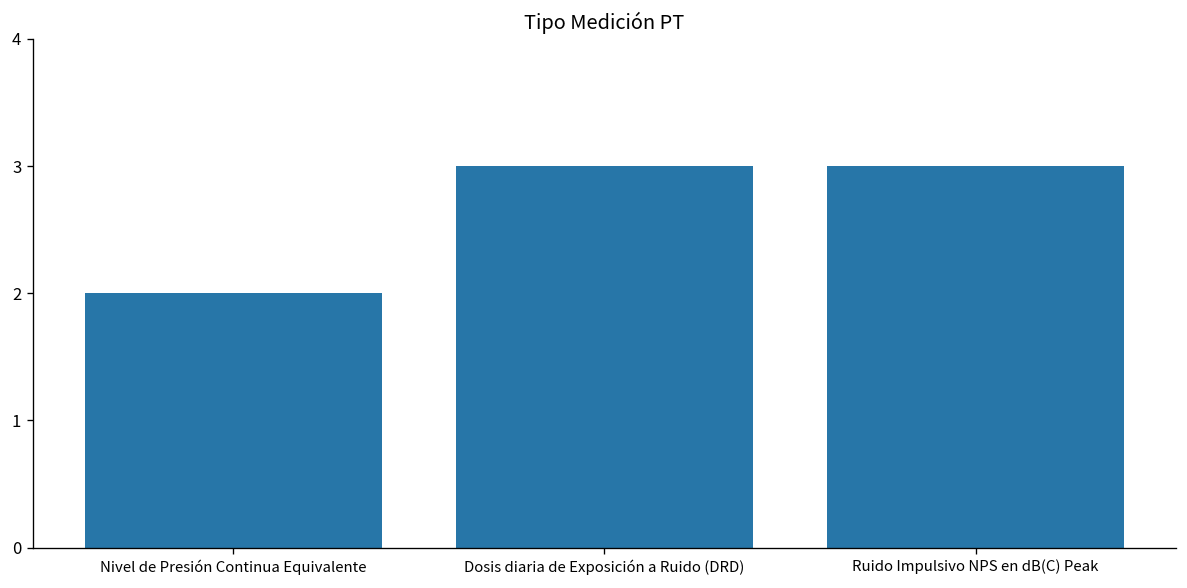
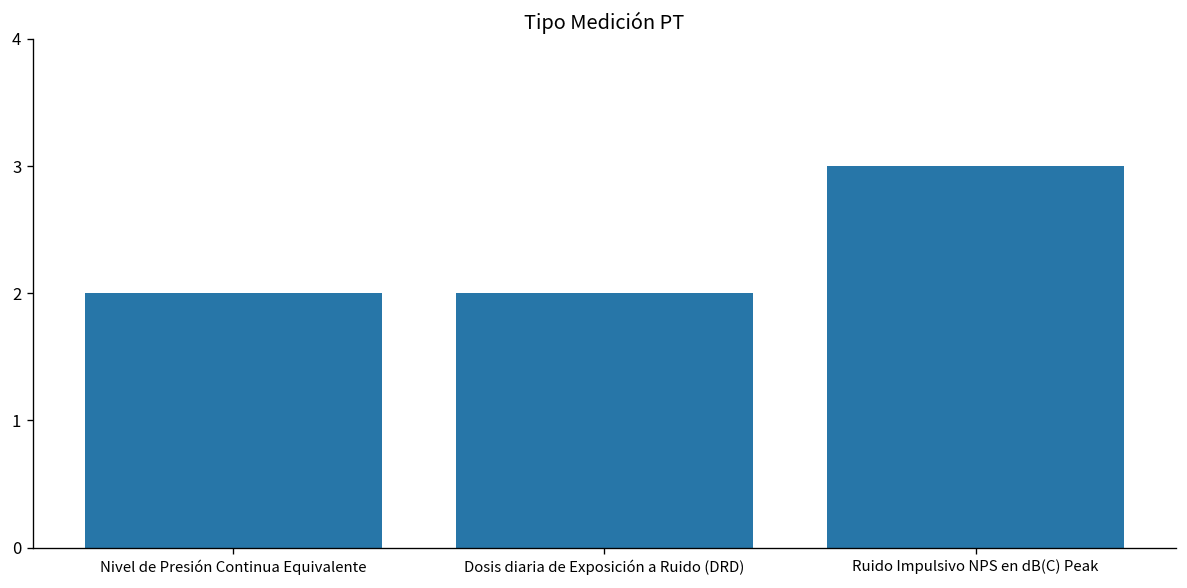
Dosis diaria de Exposición a Ruido (DRD): 3 -> 2
